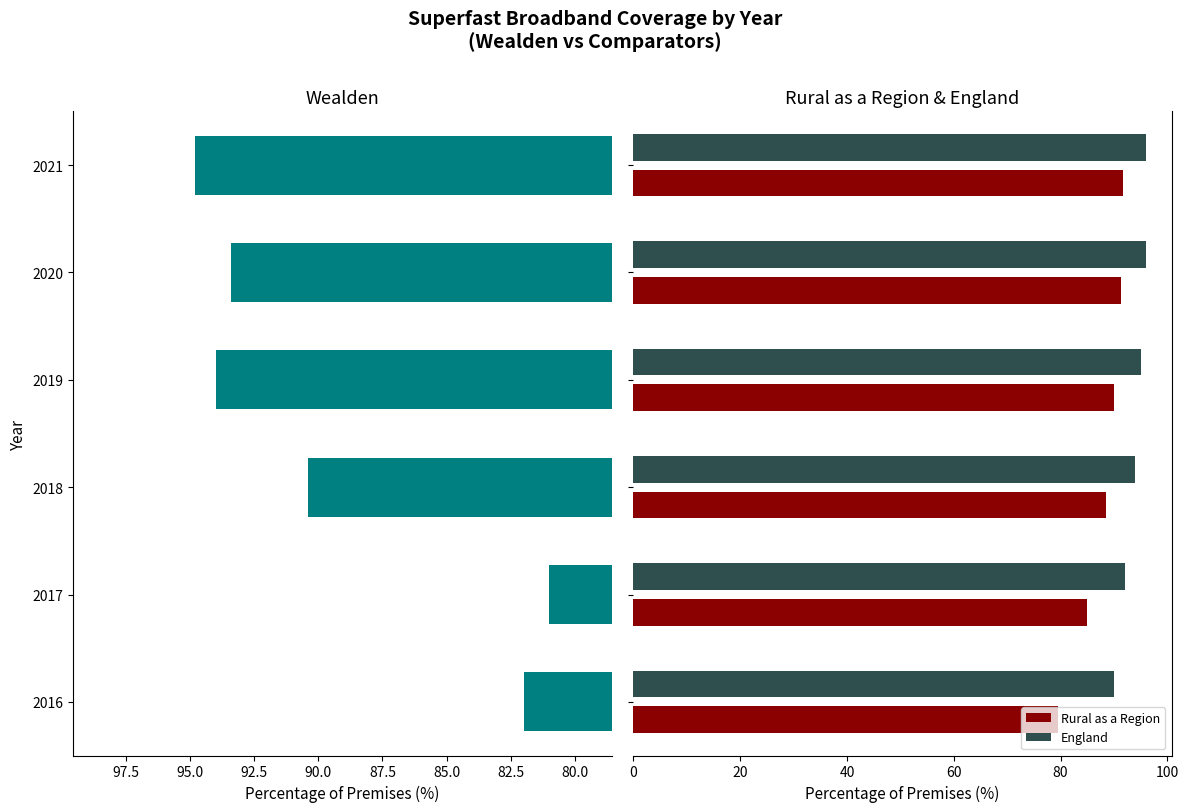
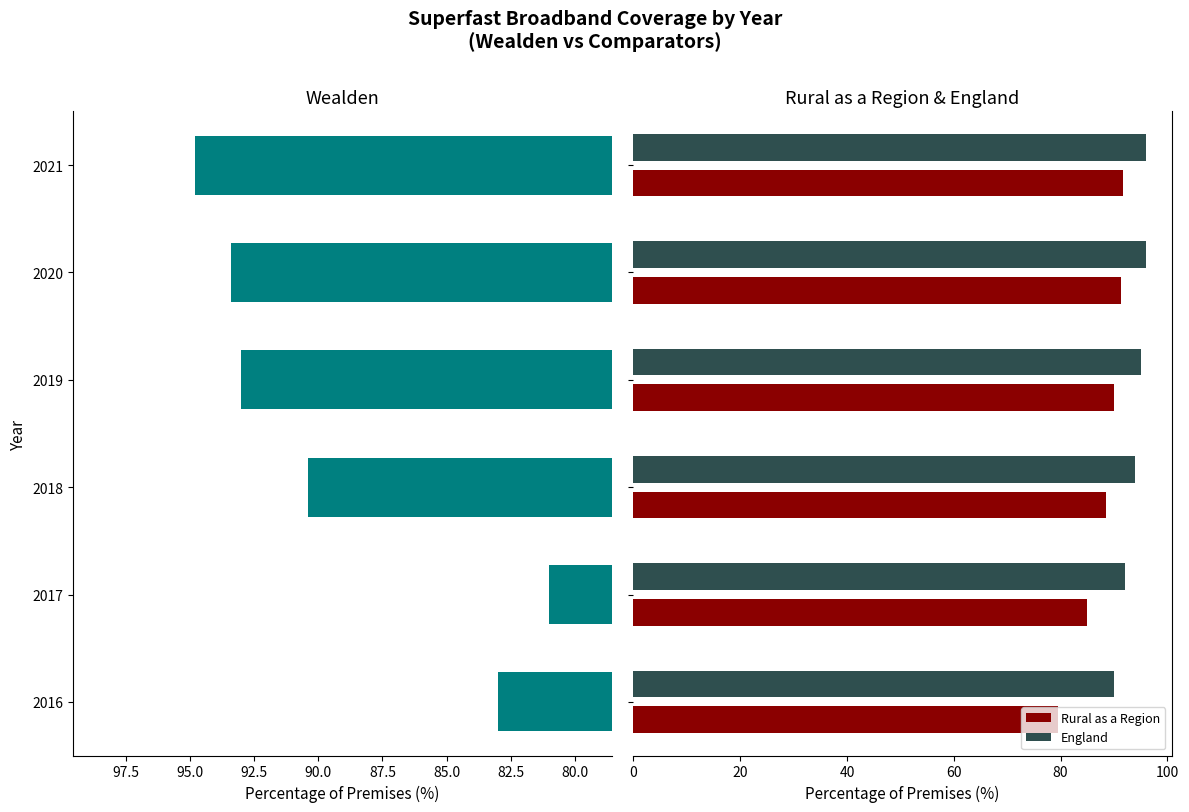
Wealden, 2019: 94 -> 93
Wealden, 2016: 82 -> 83
